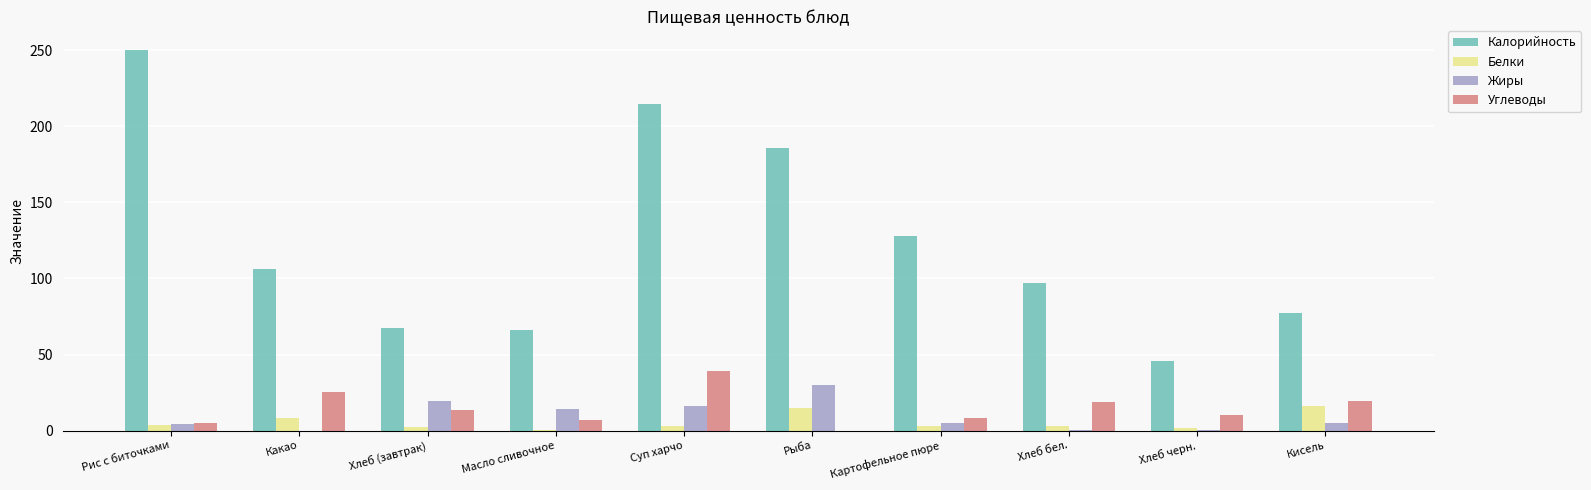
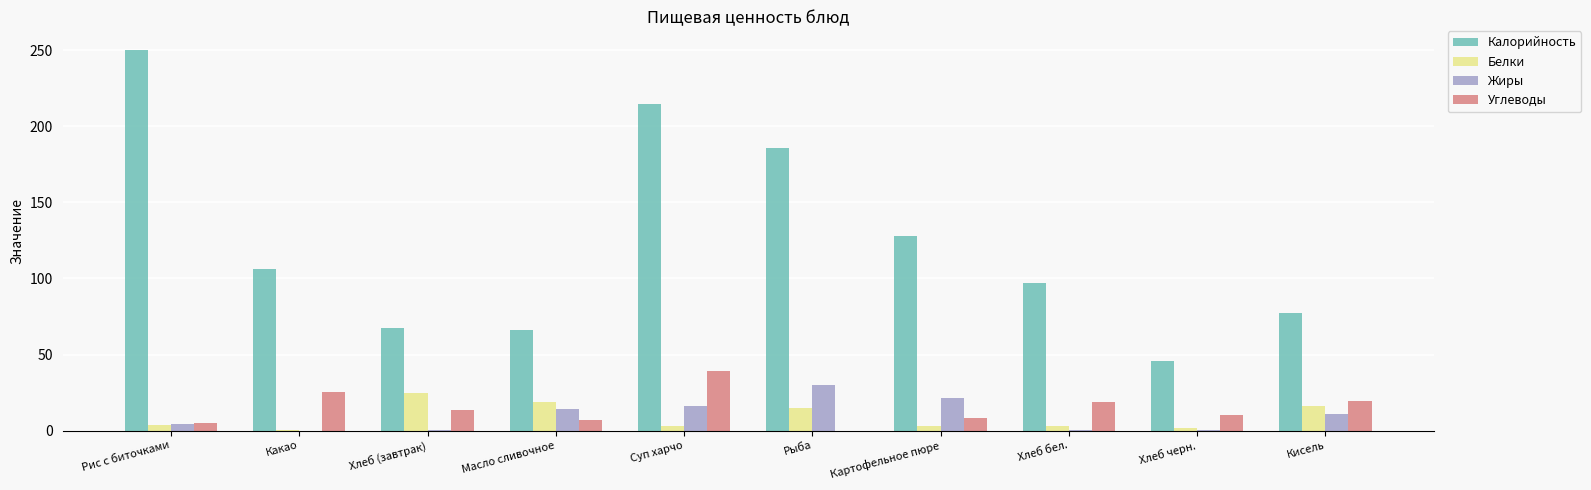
Белки, Какао: 9 -> 0
Белки, Хлеб (завтрак): 3 -> 25
Жиры, Хлеб (завтрак): 19 -> 0
Белки, Масло сливочное: 0 -> 19
Жиры, Картофельное пюре: 5 -> 22
Жиры, Кисель: 5 -> 11
